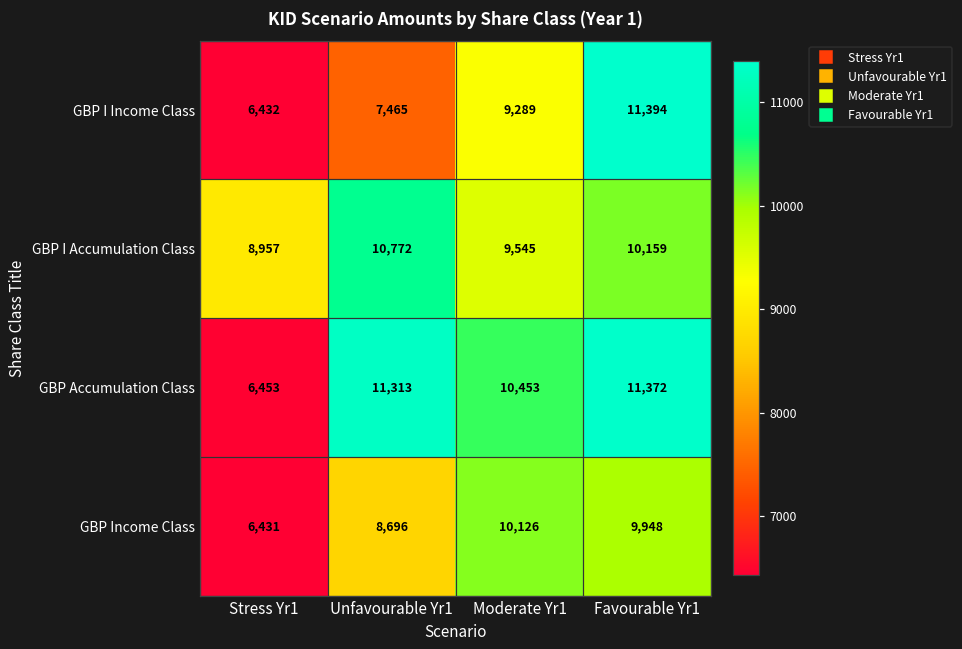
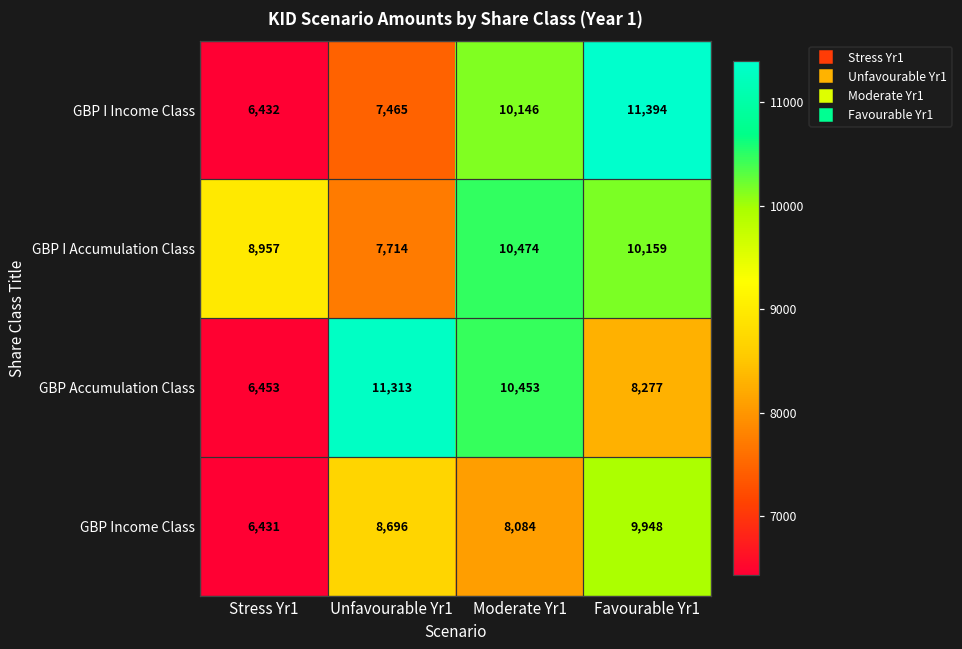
GBP I Income Class, Moderate Yr1: 9,289 -> 10,146
GBP I Accumulation Class, Unfavourable Yr1: 10,772 -> 7,714
GBP I Accumulation Class, Moderate Yr1: 9,545 -> 10,474
GBP Accumulation Class, Favourable Yr1: 11,372 -> 8,277
GBP Income Class, Moderate Yr1: 10,126 -> 8,084
